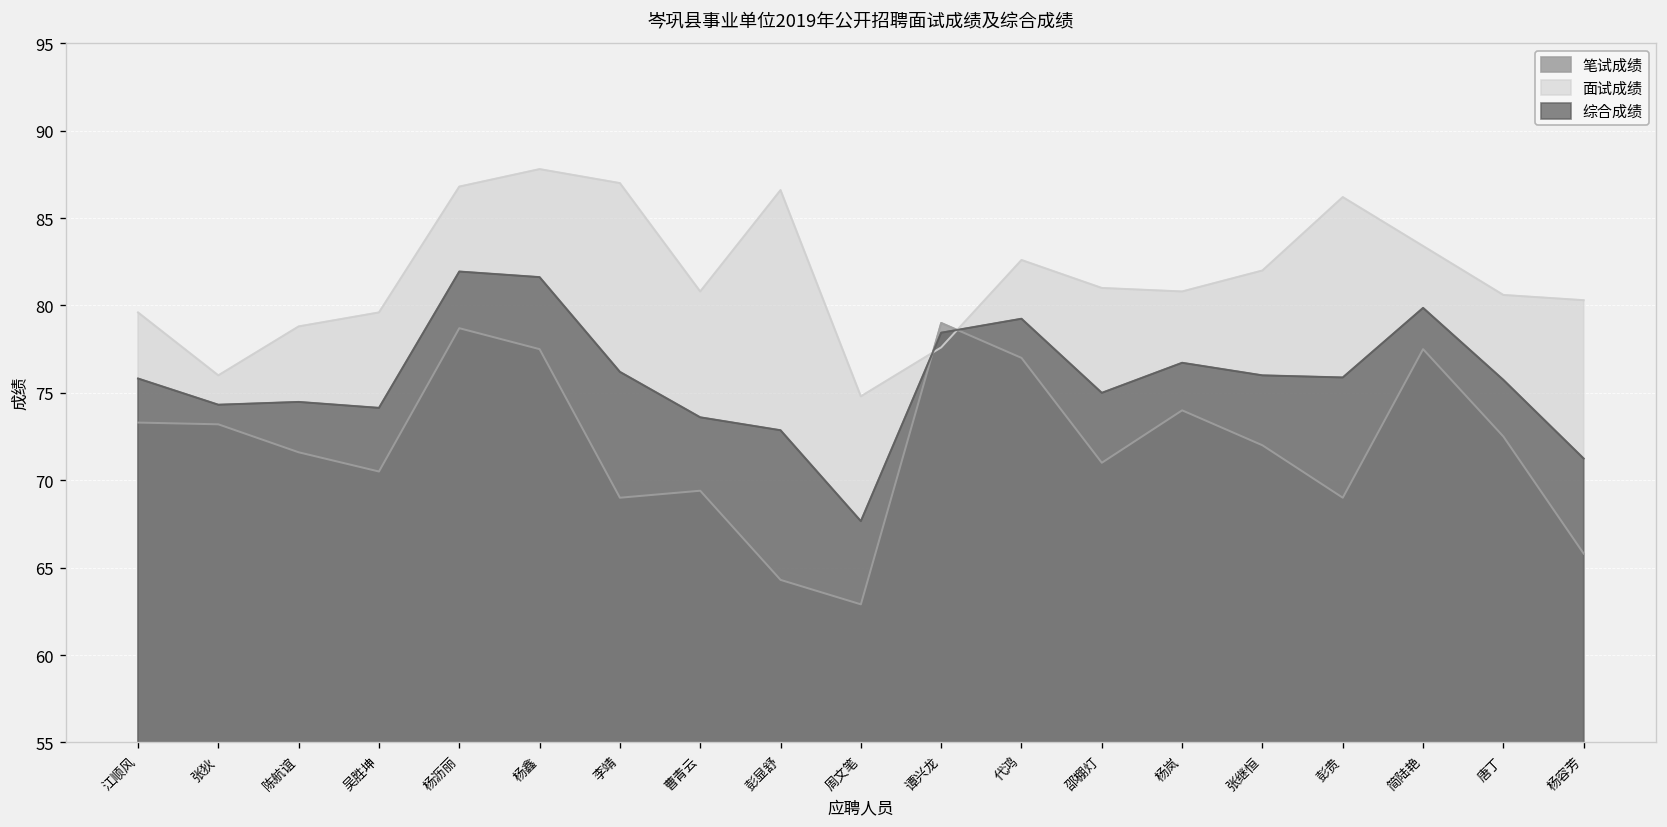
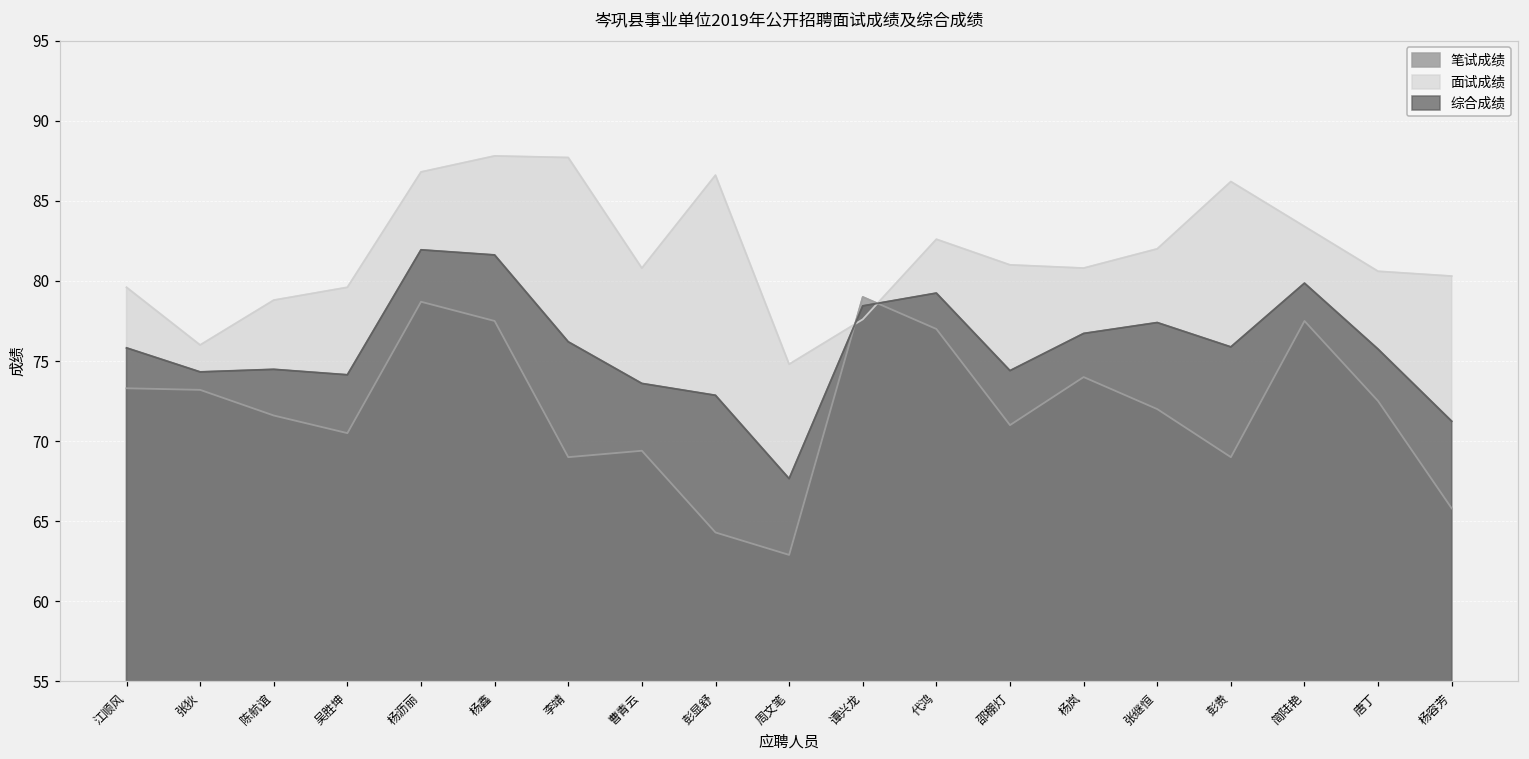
面试成绩, 李靖: 87.0 -> 87.7
综合成绩, 邵棚灯: 75.0 -> 74.4
综合成绩, 张继恒: 76.0 -> 77.4
